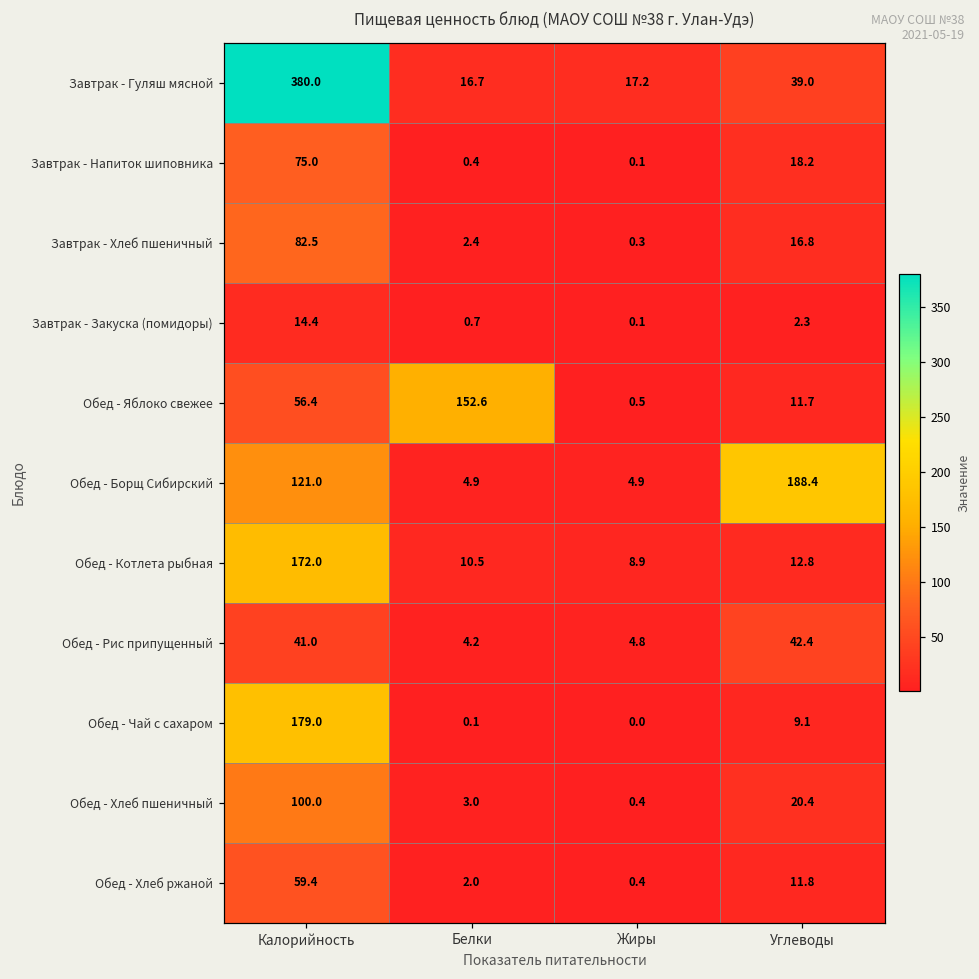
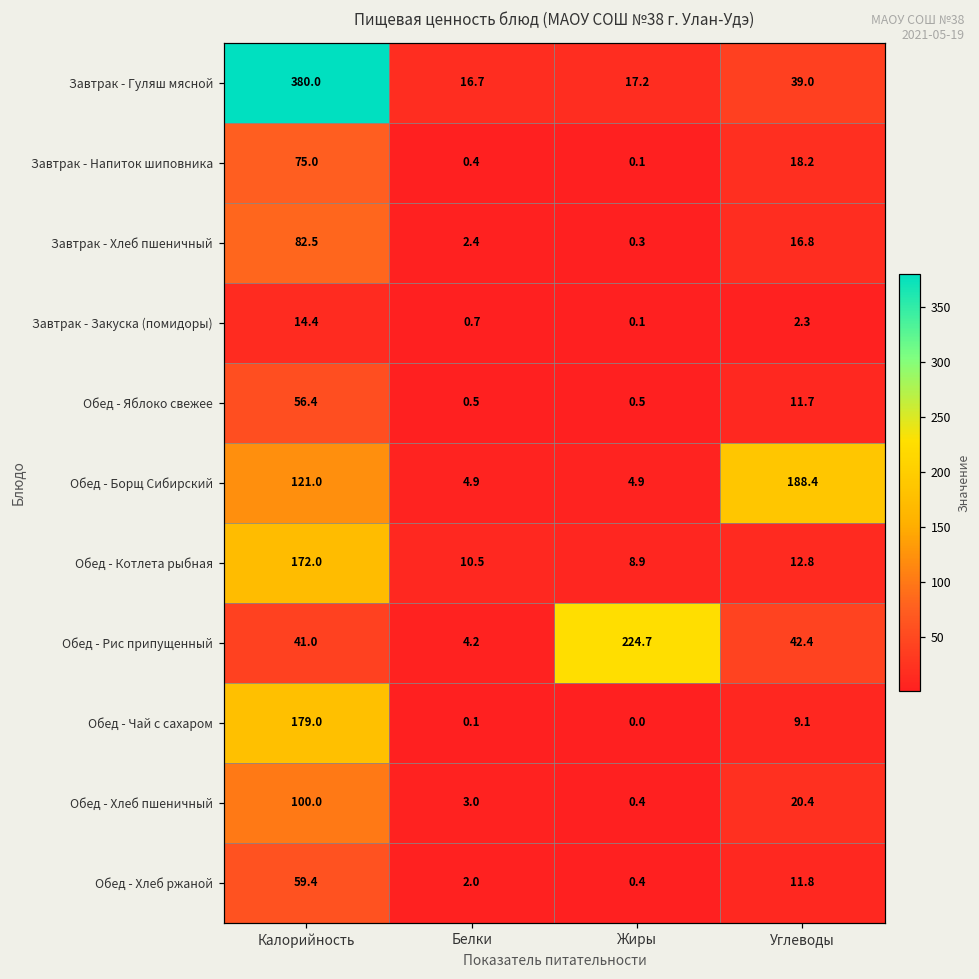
Обед - Яблоко свежее, Белки: 152.6 -> 0.5
Обед - Рис припущенный, Жиры: 4.8 -> 224.7
